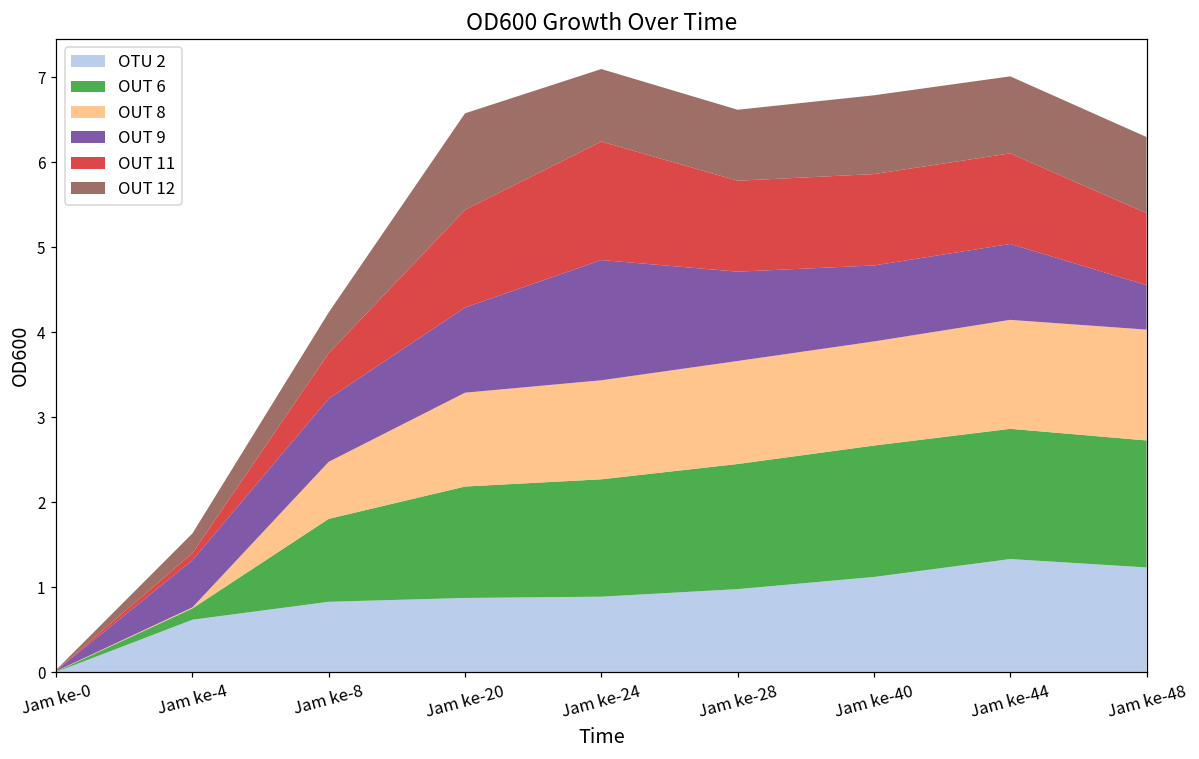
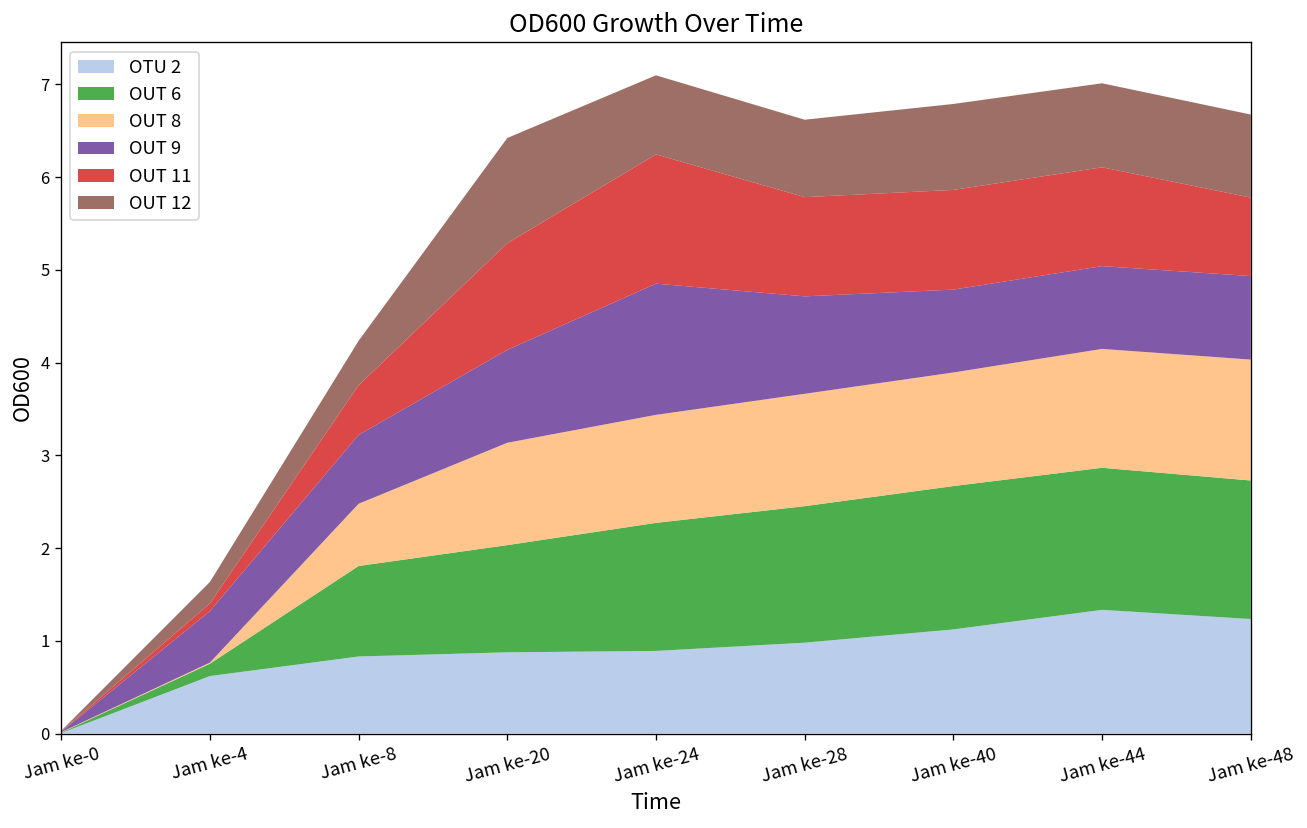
OUT 6, Jam ke-20: 1.3 -> 1.2
OUT 9, Jam ke-48: 0.5 -> 0.9
